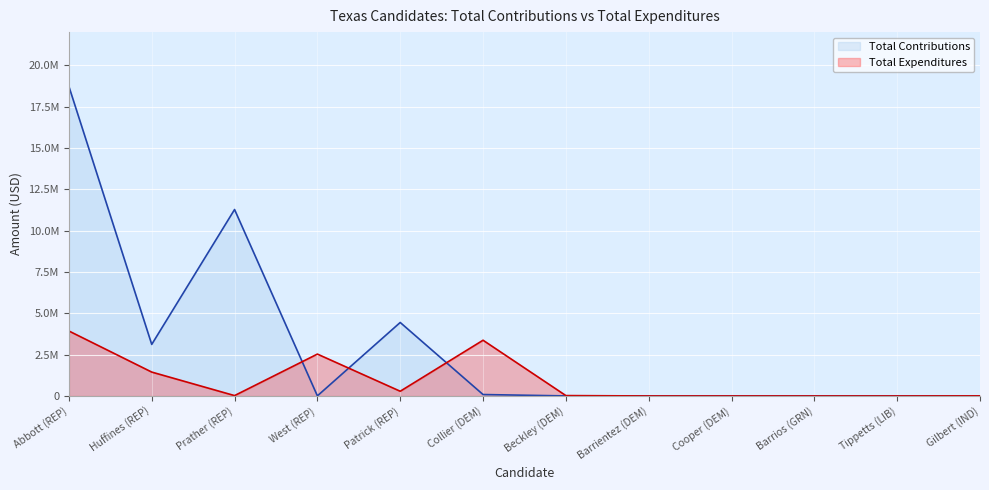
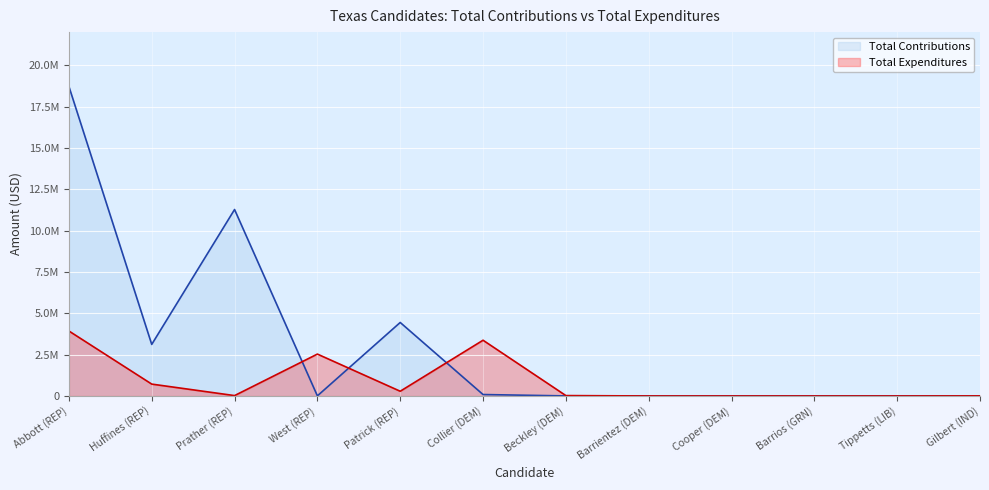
Total Expenditures, Huffines (REP): 1400000 -> 700000
